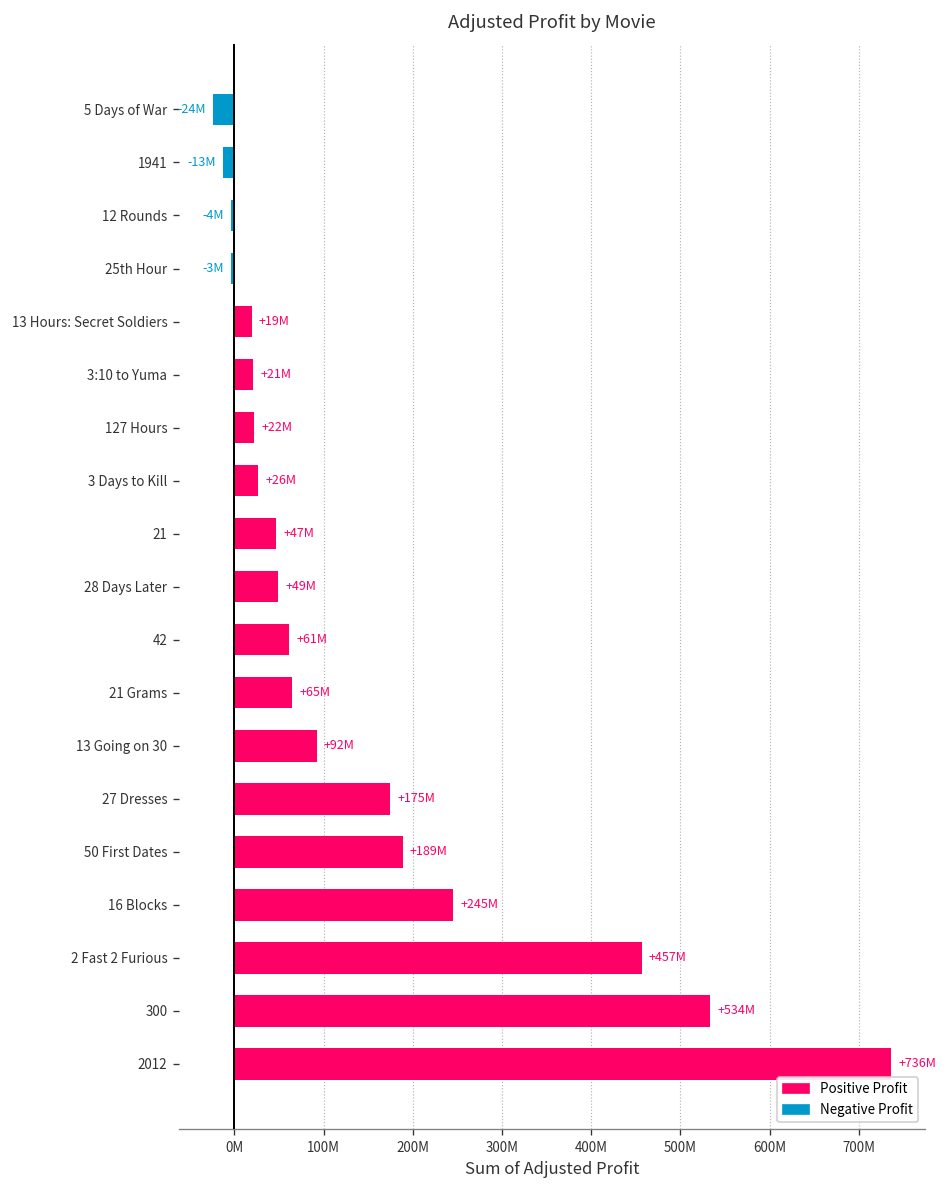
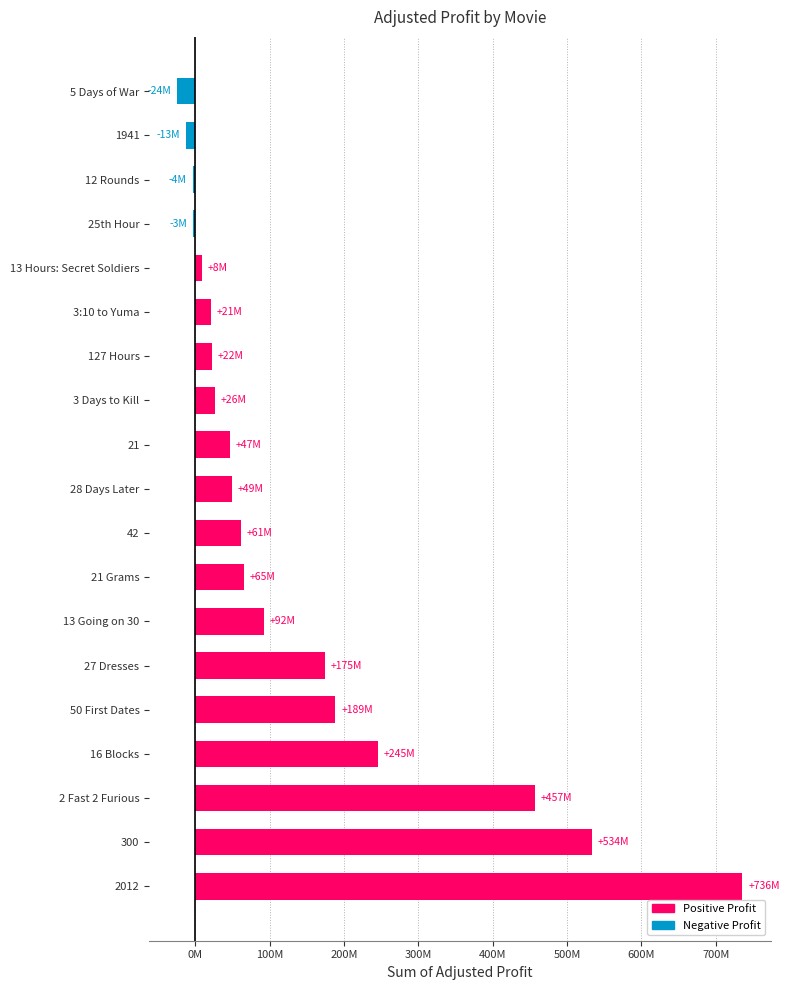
13 Hours: Secret Soldiers: +19M -> +8M
